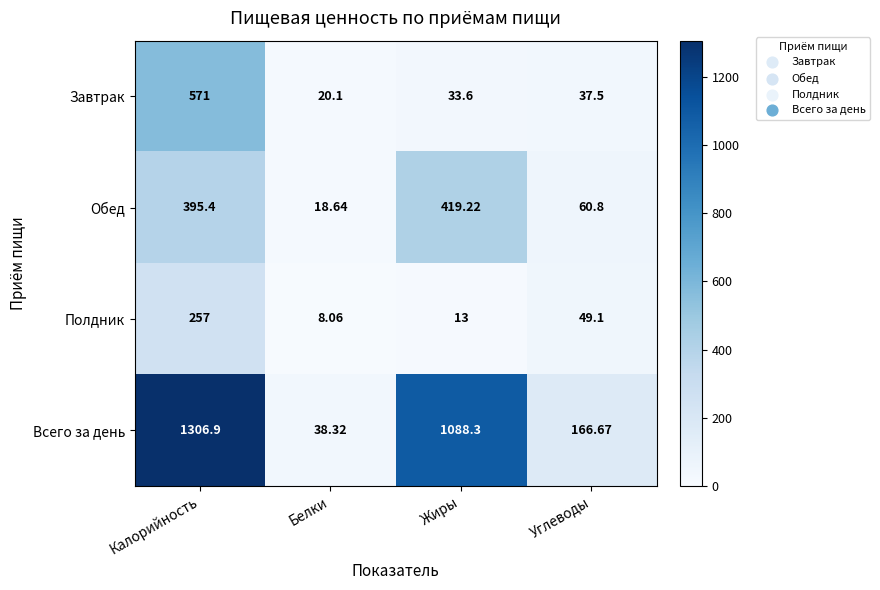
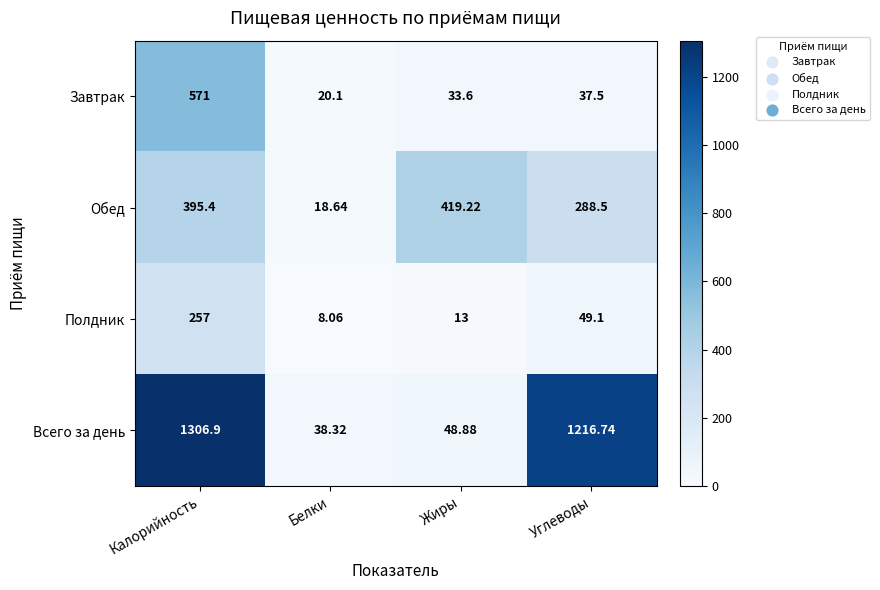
Обед, Углеводы: 60.8 -> 288.5
Всего за день, Жиры: 1088.3 -> 48.88
Всего за день, Углеводы: 166.67 -> 1216.74
